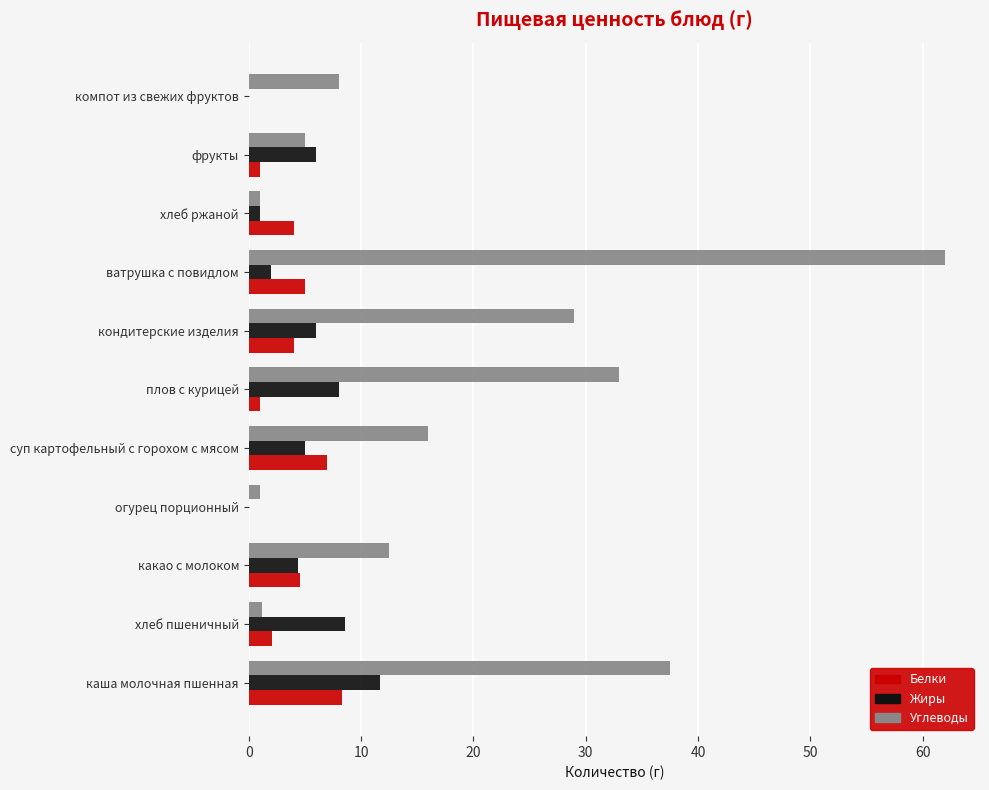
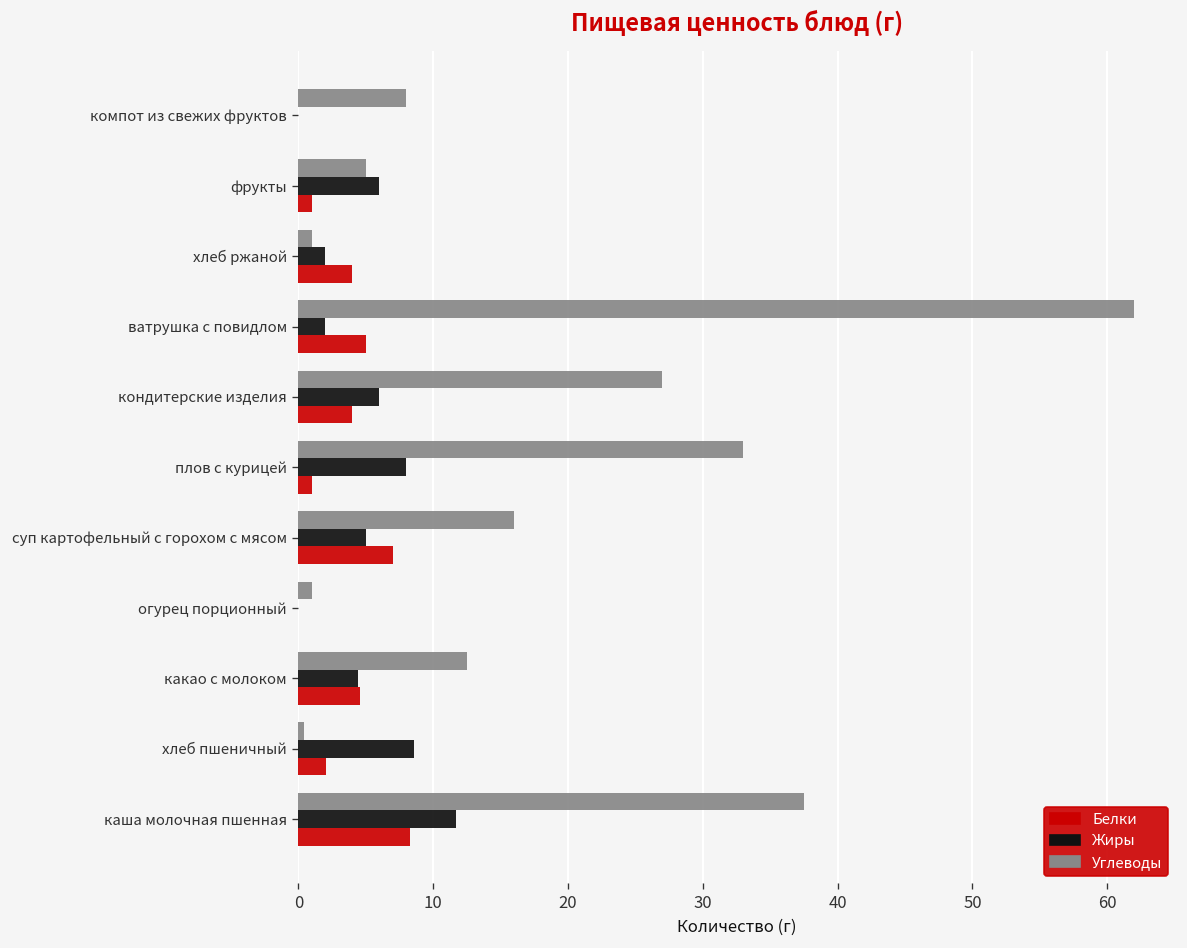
Жиры, хлеб ржаной: 1 -> 2
Углеводы, кондитерские изделия: 29 -> 27
Углеводы, хлеб пшеничный: 1.2 -> 0.4
